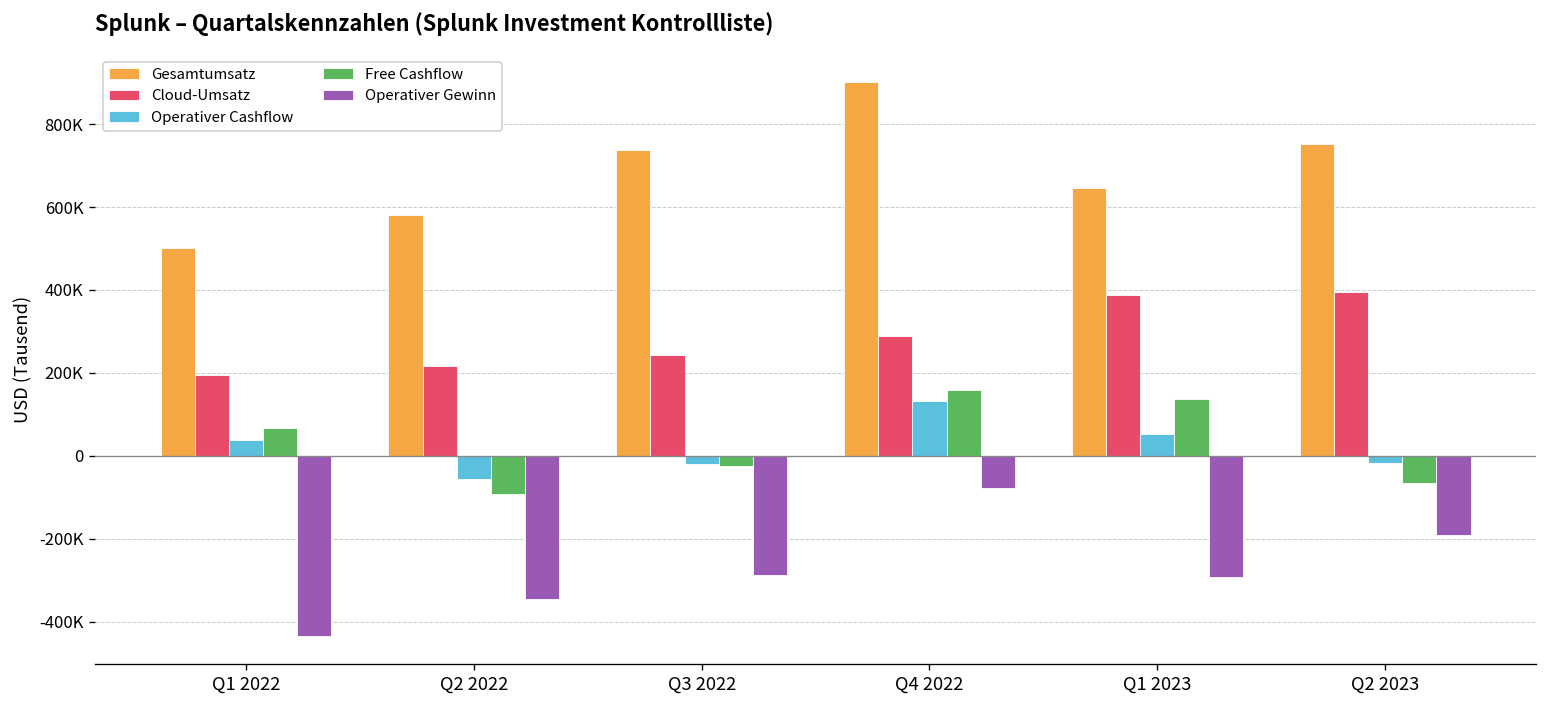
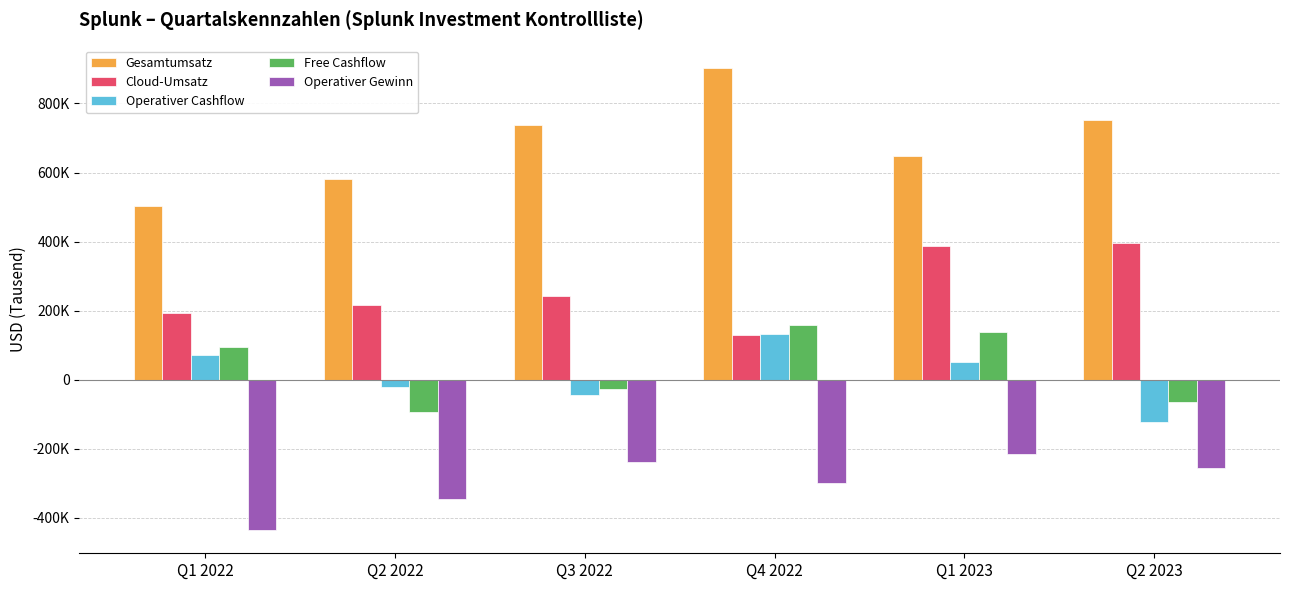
Operativer Cashflow, Q1 2022: 40000 -> 70000
Free Cashflow, Q1 2022: 70000 -> 100000
Operativer Cashflow, Q2 2022: -60000 -> -20000
Operativer Cashflow, Q3 2022: -20000 -> -40000
Operativer Gewinn, Q3 2022: -290000 -> -240000
Cloud-Umsatz, Q4 2022: 290000 -> 130000
Operativer Gewinn, Q4 2022: -80000 -> -300000
Operativer Gewinn, Q1 2023: -290000 -> -210000
Operativer Cashflow, Q2 2023: -20000 -> -120000
Operativer Gewinn, Q2 2023: -190000 -> -250000
